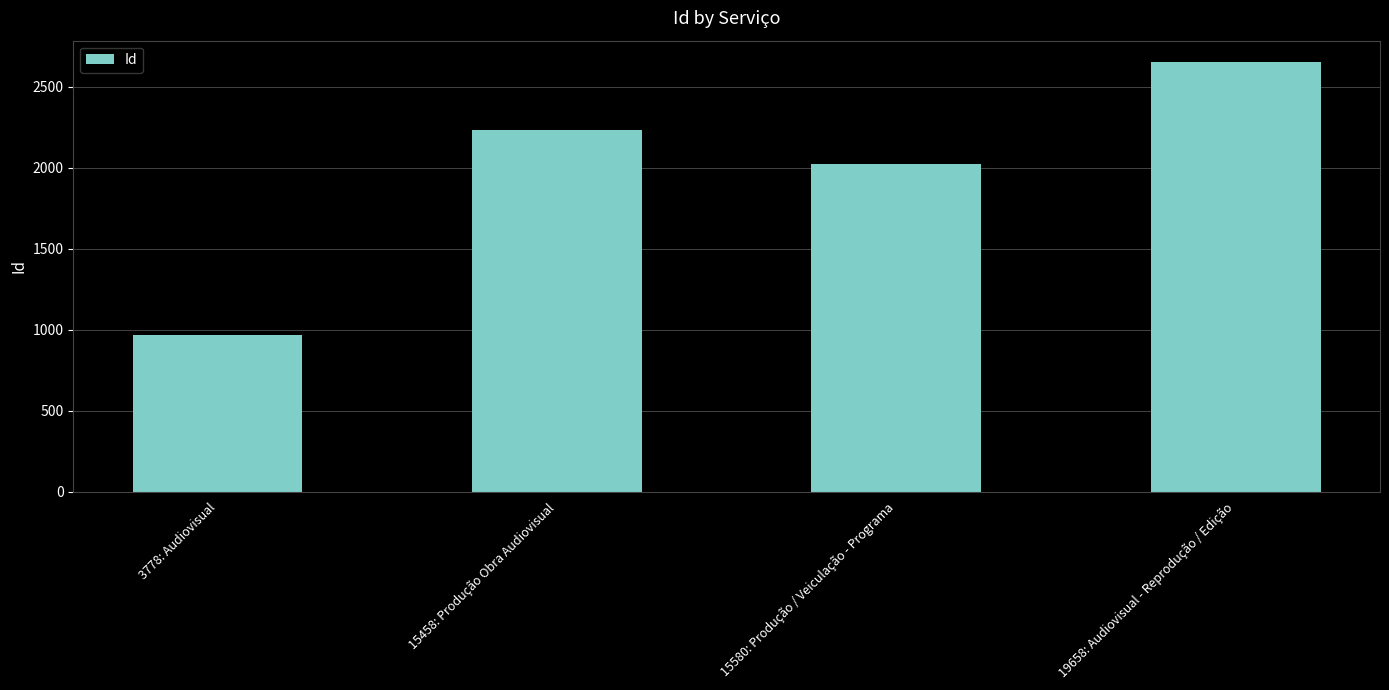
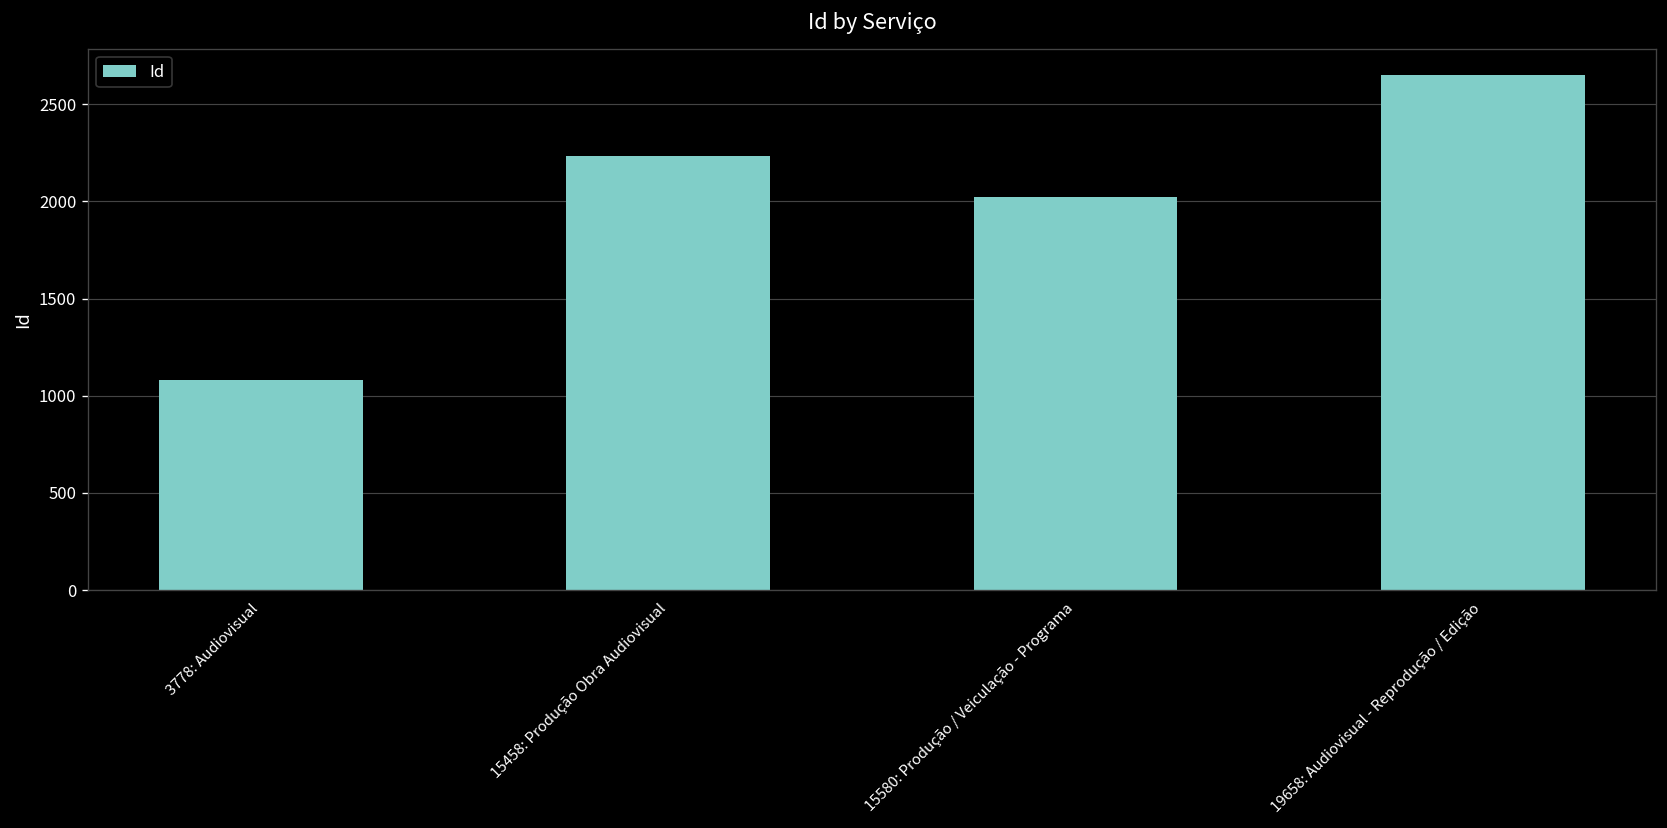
3778: Audiovisual: 970 -> 1080
